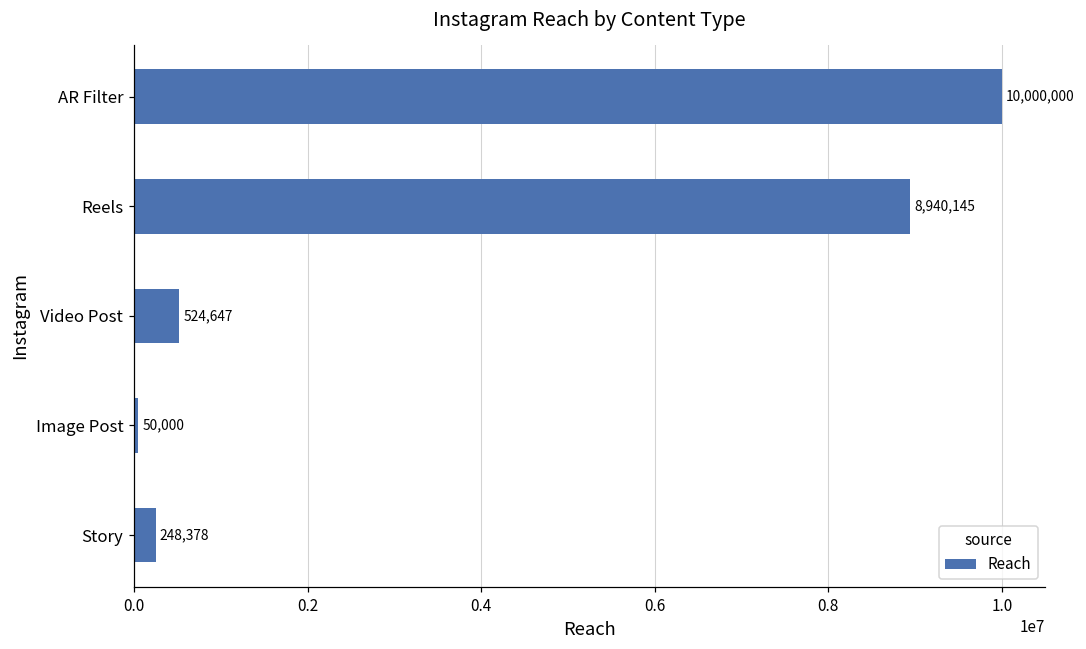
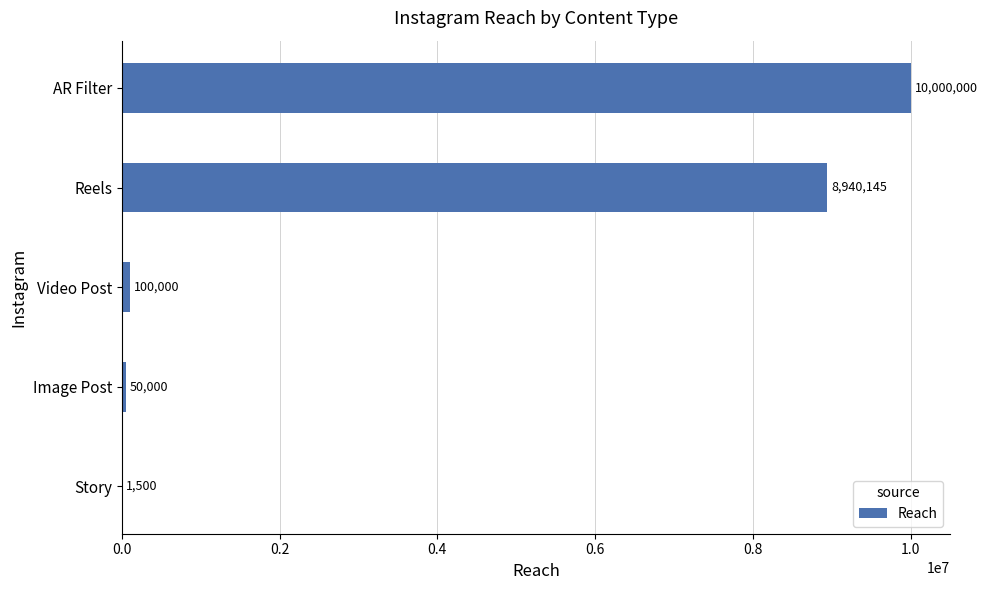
Video Post: 524,647 -> 100,000
Story: 248,378 -> 1,500
